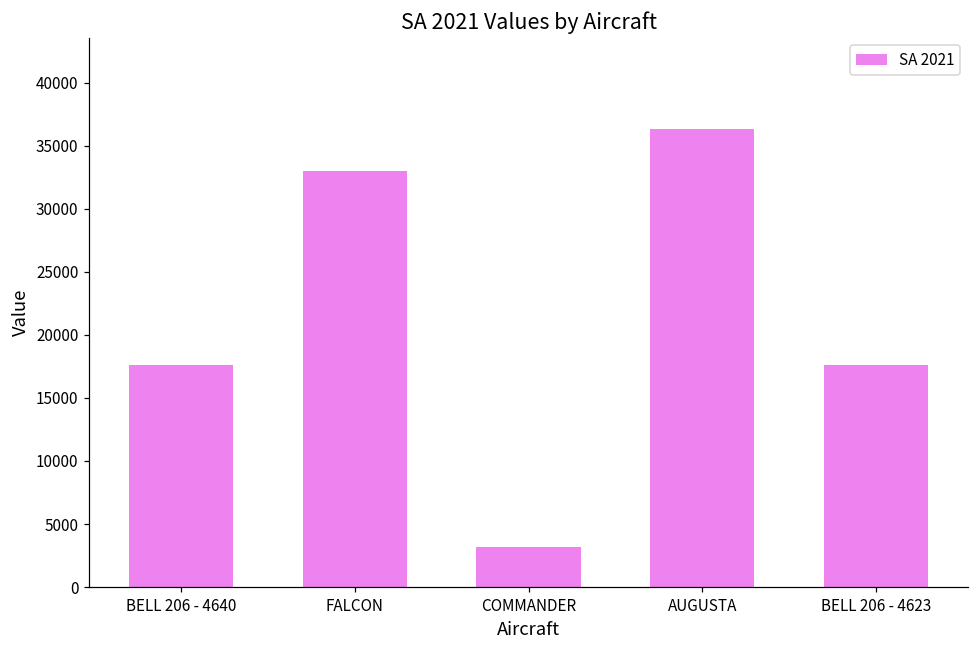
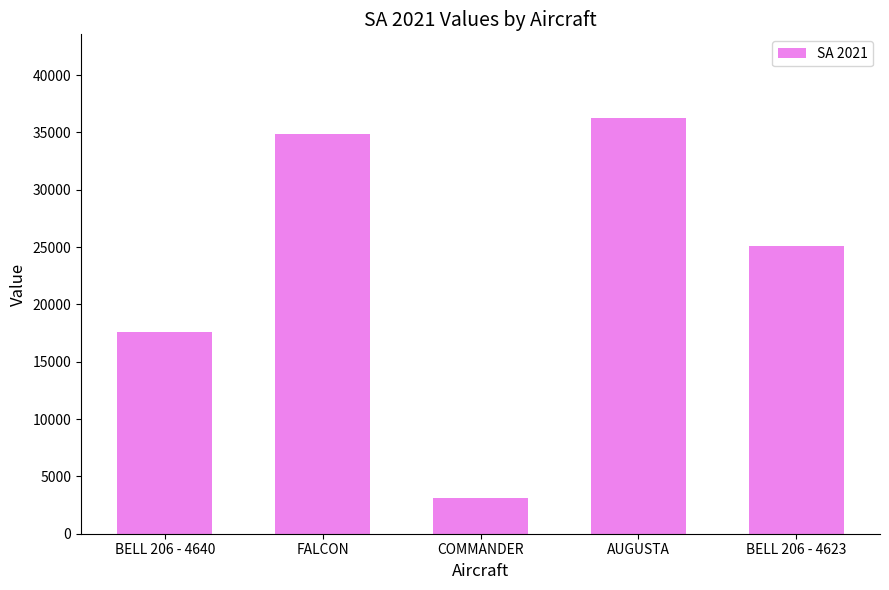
FALCON: 33000 -> 34800
BELL 206 - 4623: 17600 -> 25100
